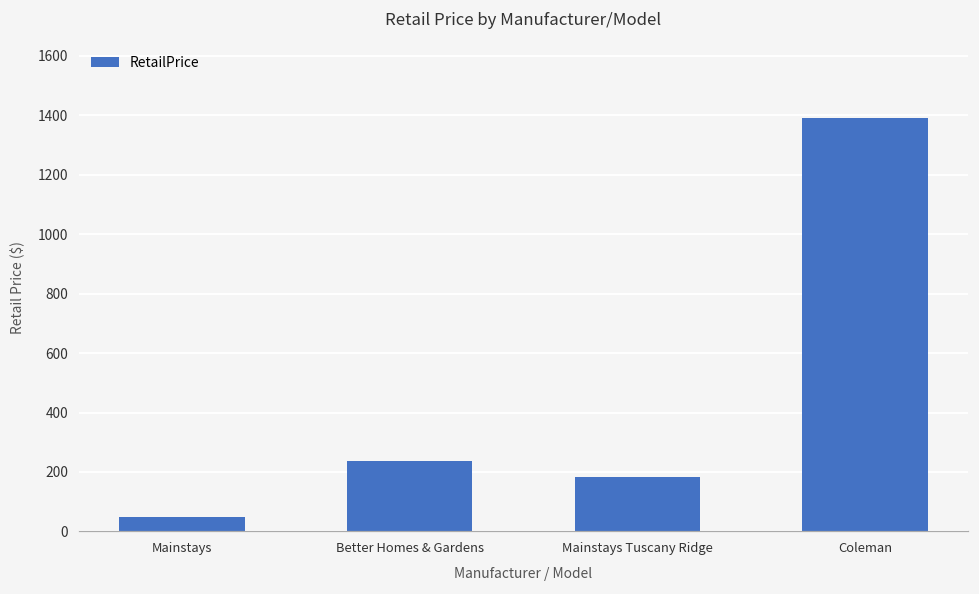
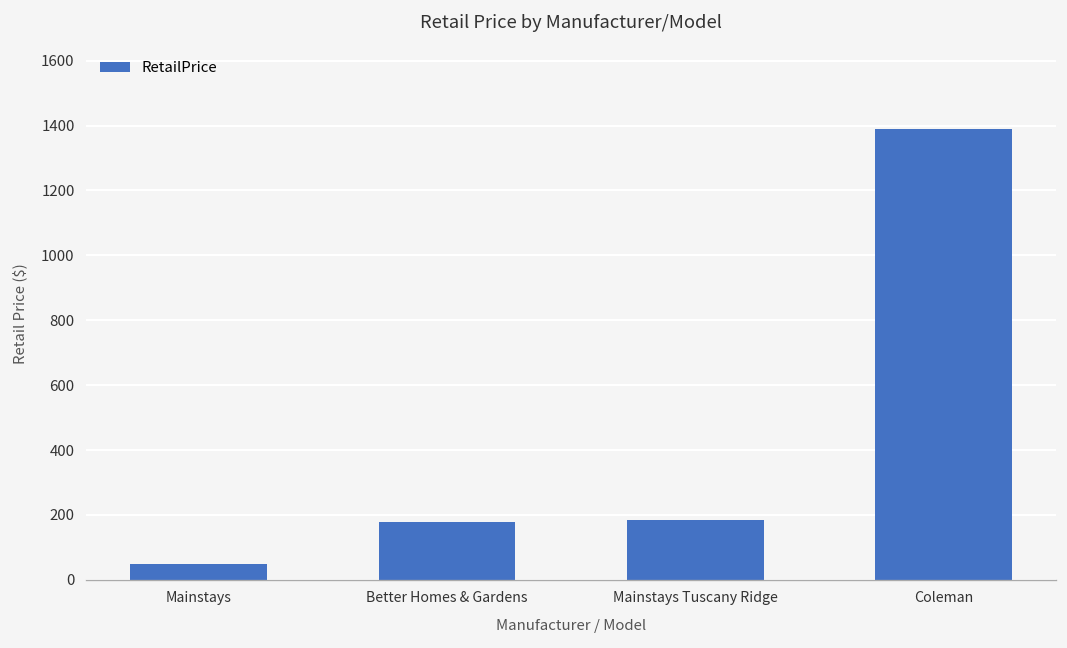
Better Homes & Gardens: 240 -> 180
